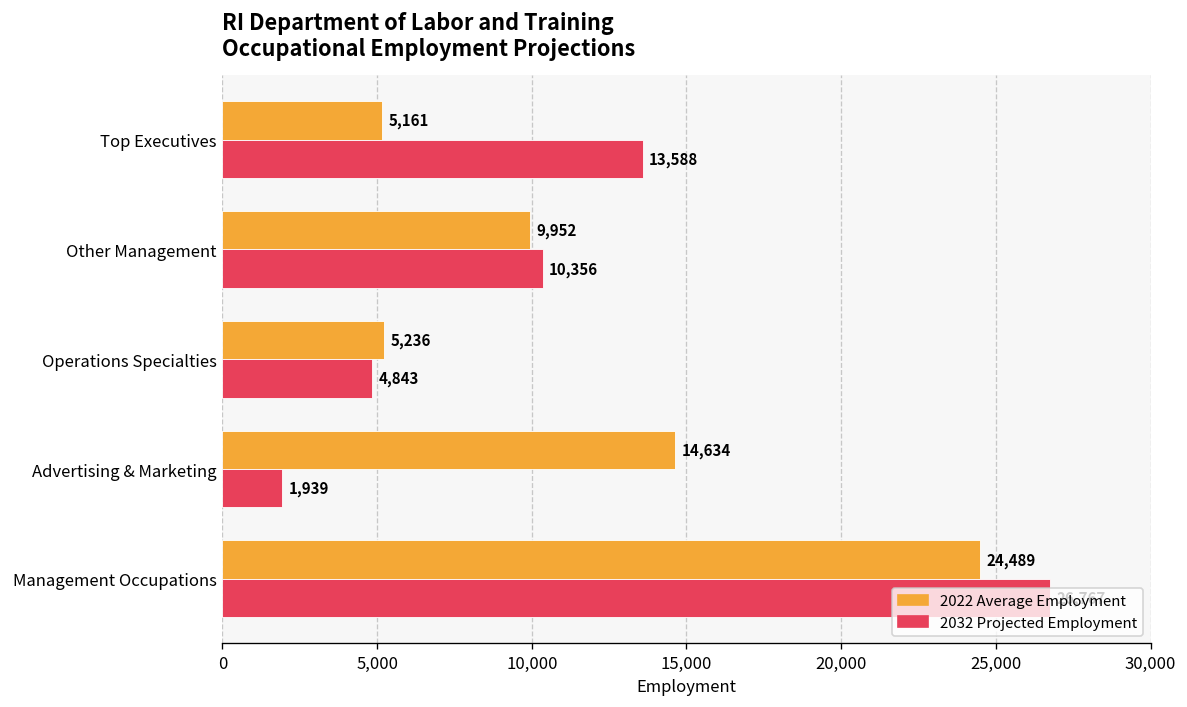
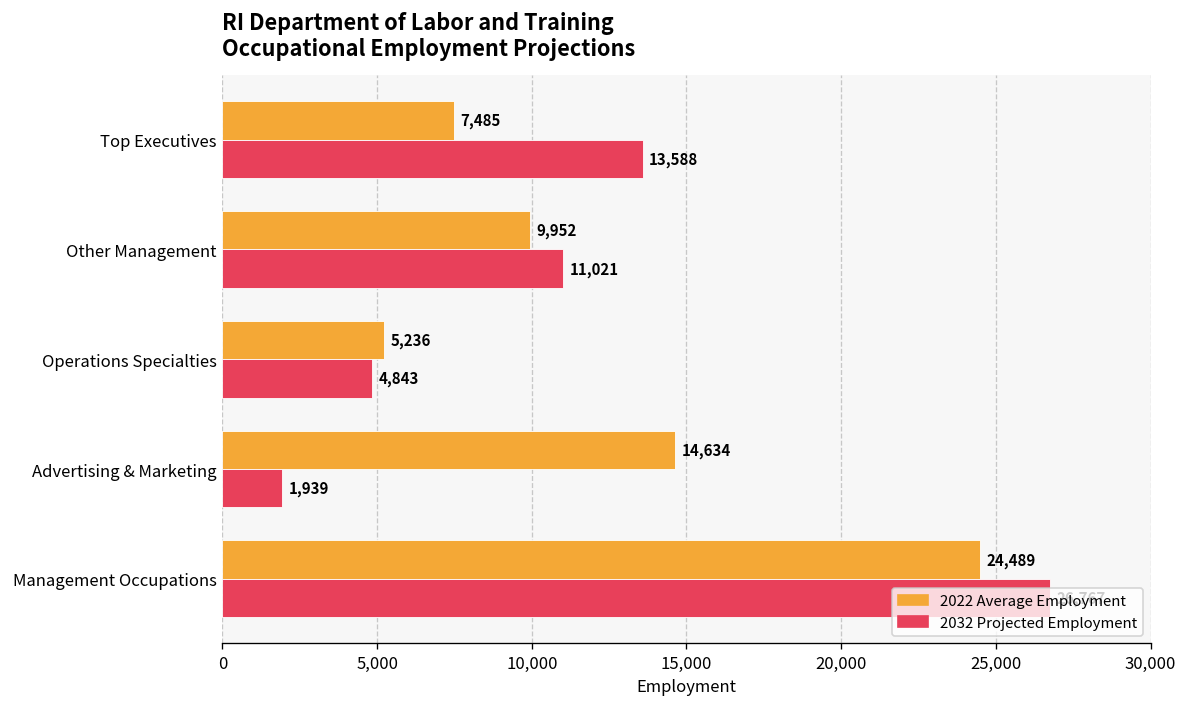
2022 Average Employment, Top Executives: 5,161 -> 7,485
2032 Projected Employment, Other Management: 10,356 -> 11,021
